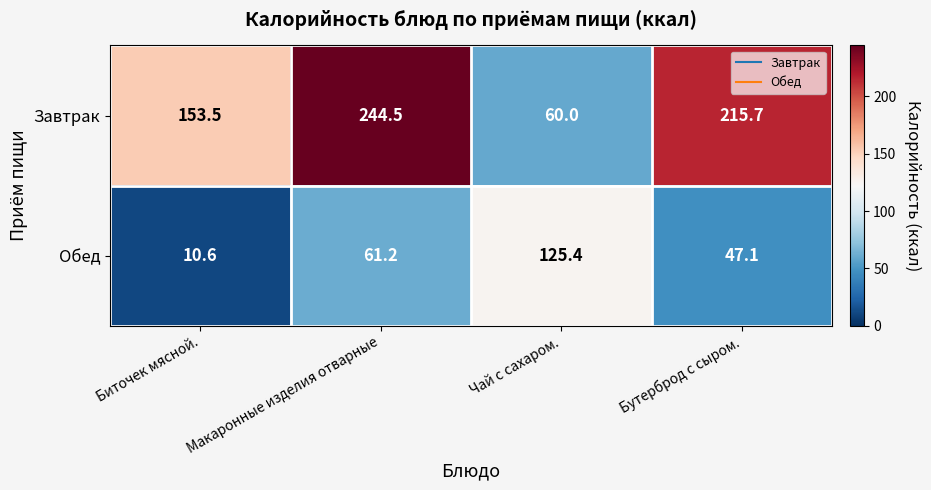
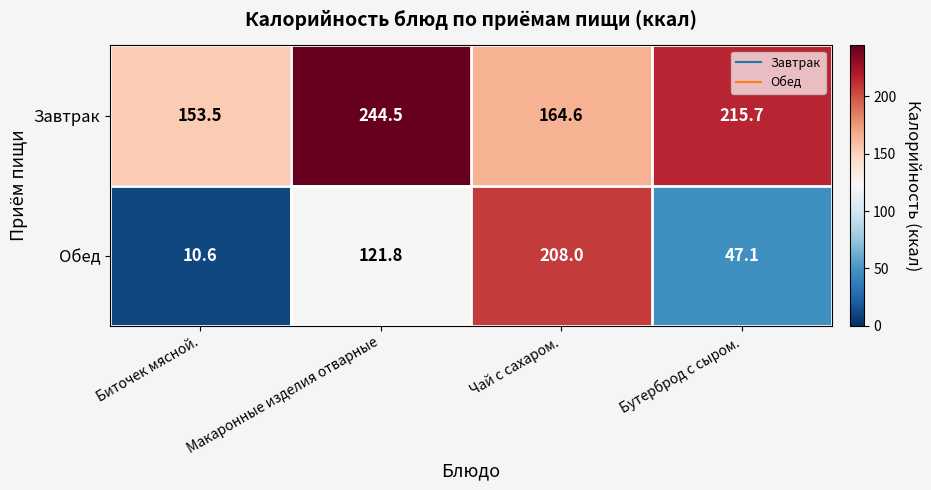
Завтрак, Чай с сахаром.: 60.0 -> 164.6
Обед, Макаронные изделия отварные: 61.2 -> 121.8
Обед, Чай с сахаром.: 125.4 -> 208.0
